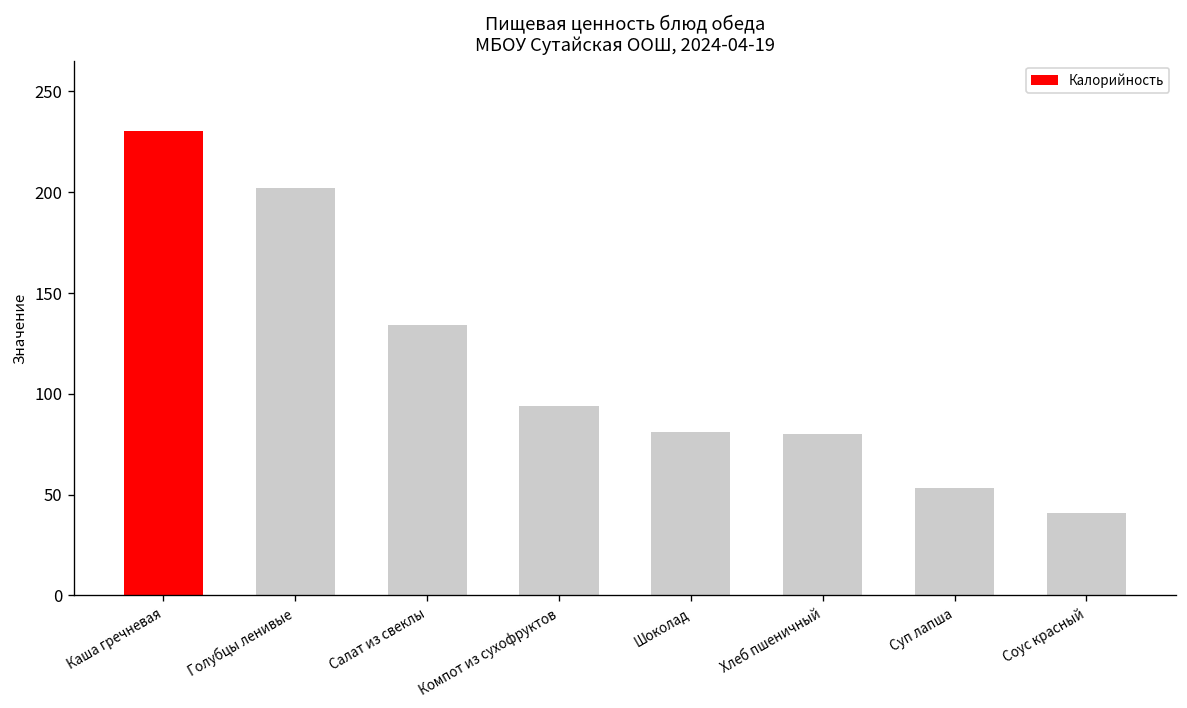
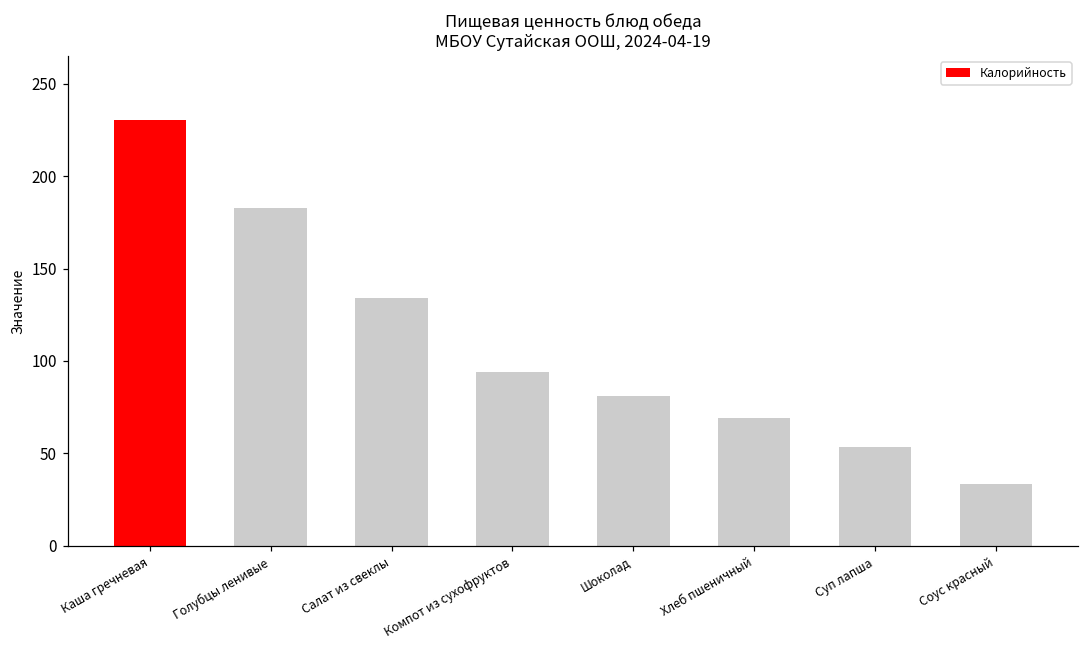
Голубцы ленивые: 202 -> 183
Хлеб пшеничный: 80 -> 69
Соус красный: 41 -> 33
